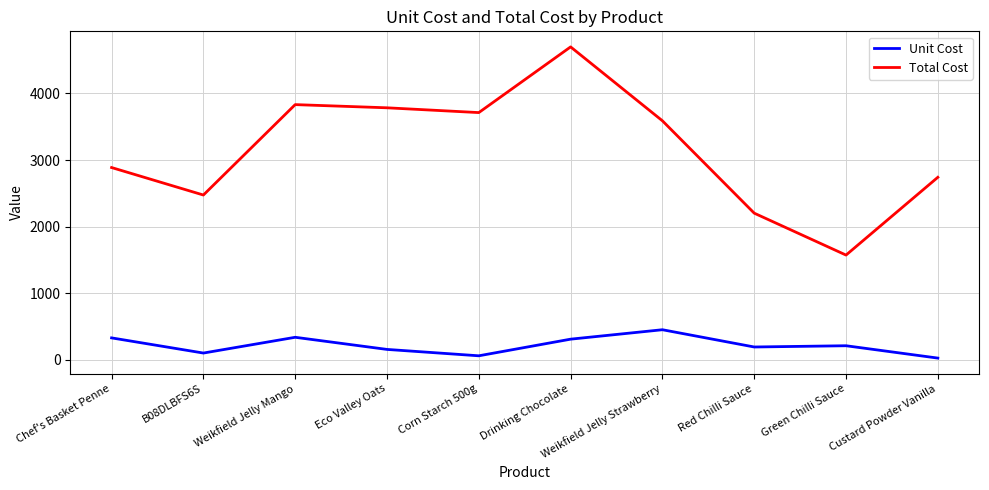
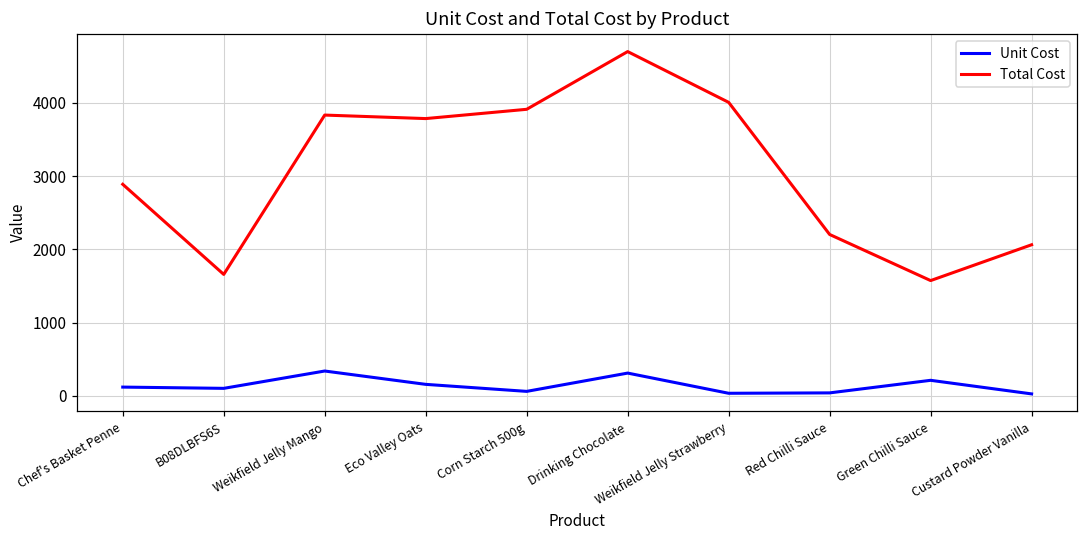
Unit Cost, Chef's Basket Penne: 300 -> 100
Total Cost, B08DLBFS6S: 2500 -> 1700
Total Cost, Corn Starch 500g: 3700 -> 3900
Unit Cost, Weikfield Jelly Strawberry: 500 -> 0
Total Cost, Weikfield Jelly Strawberry: 3600 -> 4000
Unit Cost, Red Chilli Sauce: 200 -> 0
Total Cost, Custard Powder Vanilla: 2700 -> 2100
